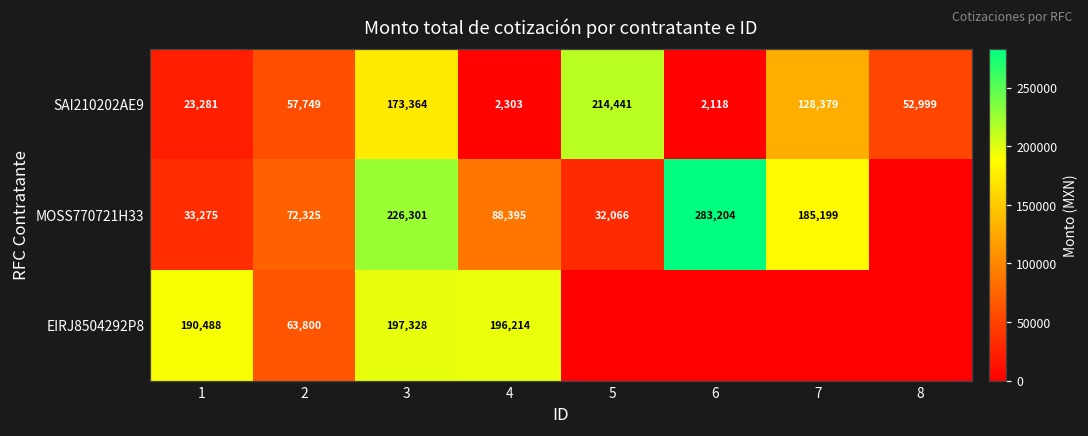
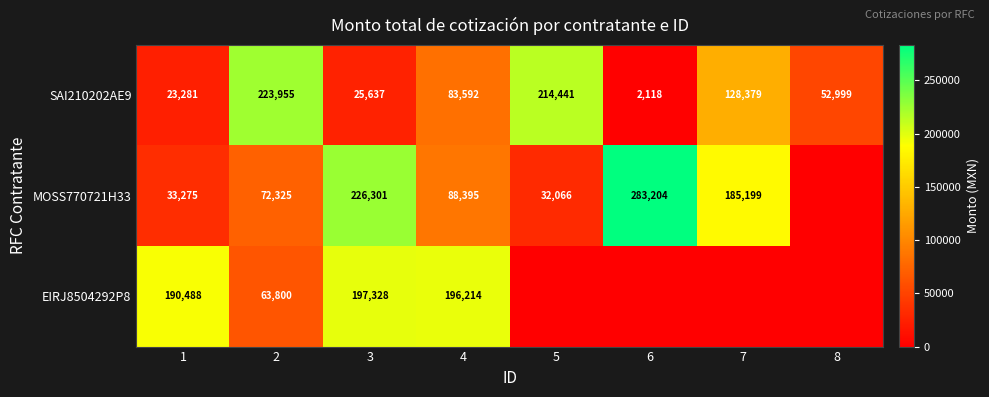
SAI210202AE9, 2: 57,749 -> 223,955
SAI210202AE9, 3: 173,364 -> 25,637
SAI210202AE9, 4: 2,303 -> 83,592
